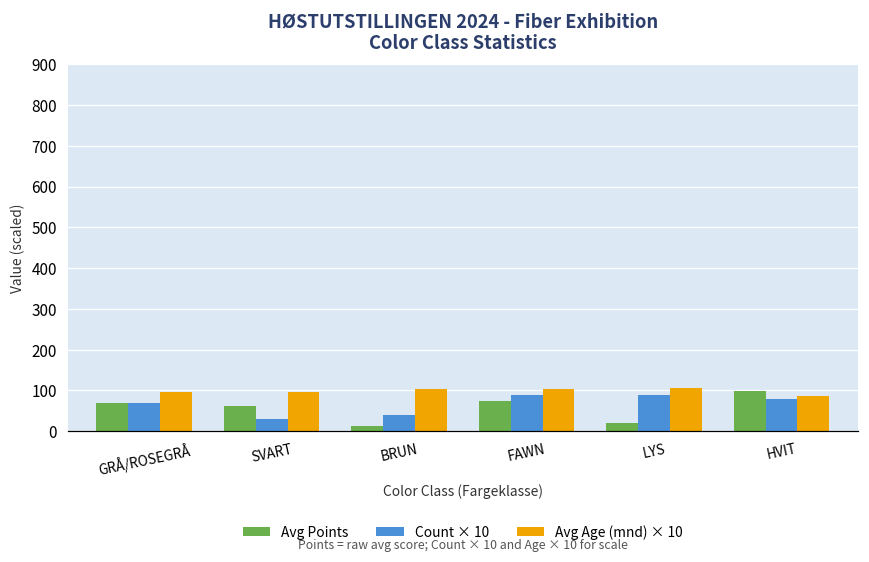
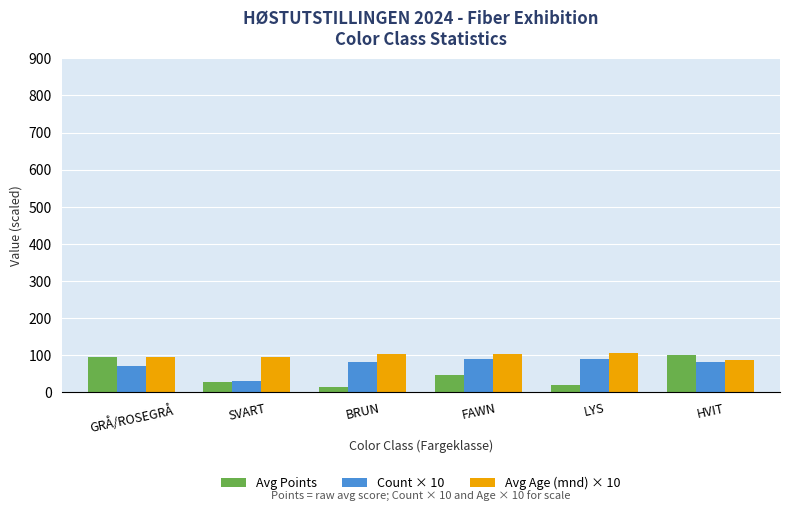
Avg Points, GRÅ/ROSEGRÅ: 70 -> 100
Avg Points, SVART: 60 -> 30
Count × 10, BRUN: 40 -> 80
Avg Points, FAWN: 70 -> 50
